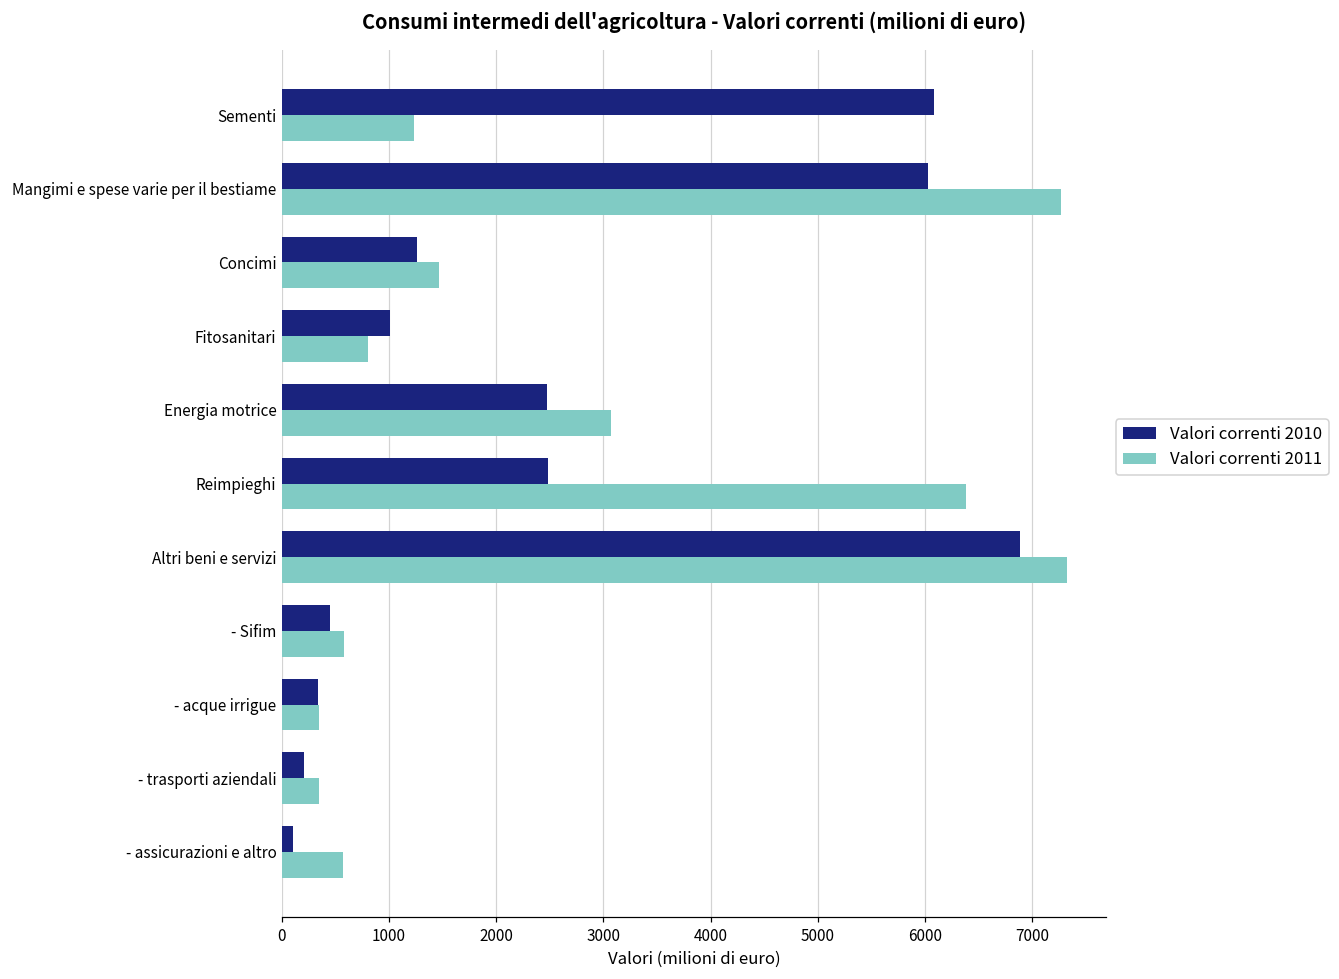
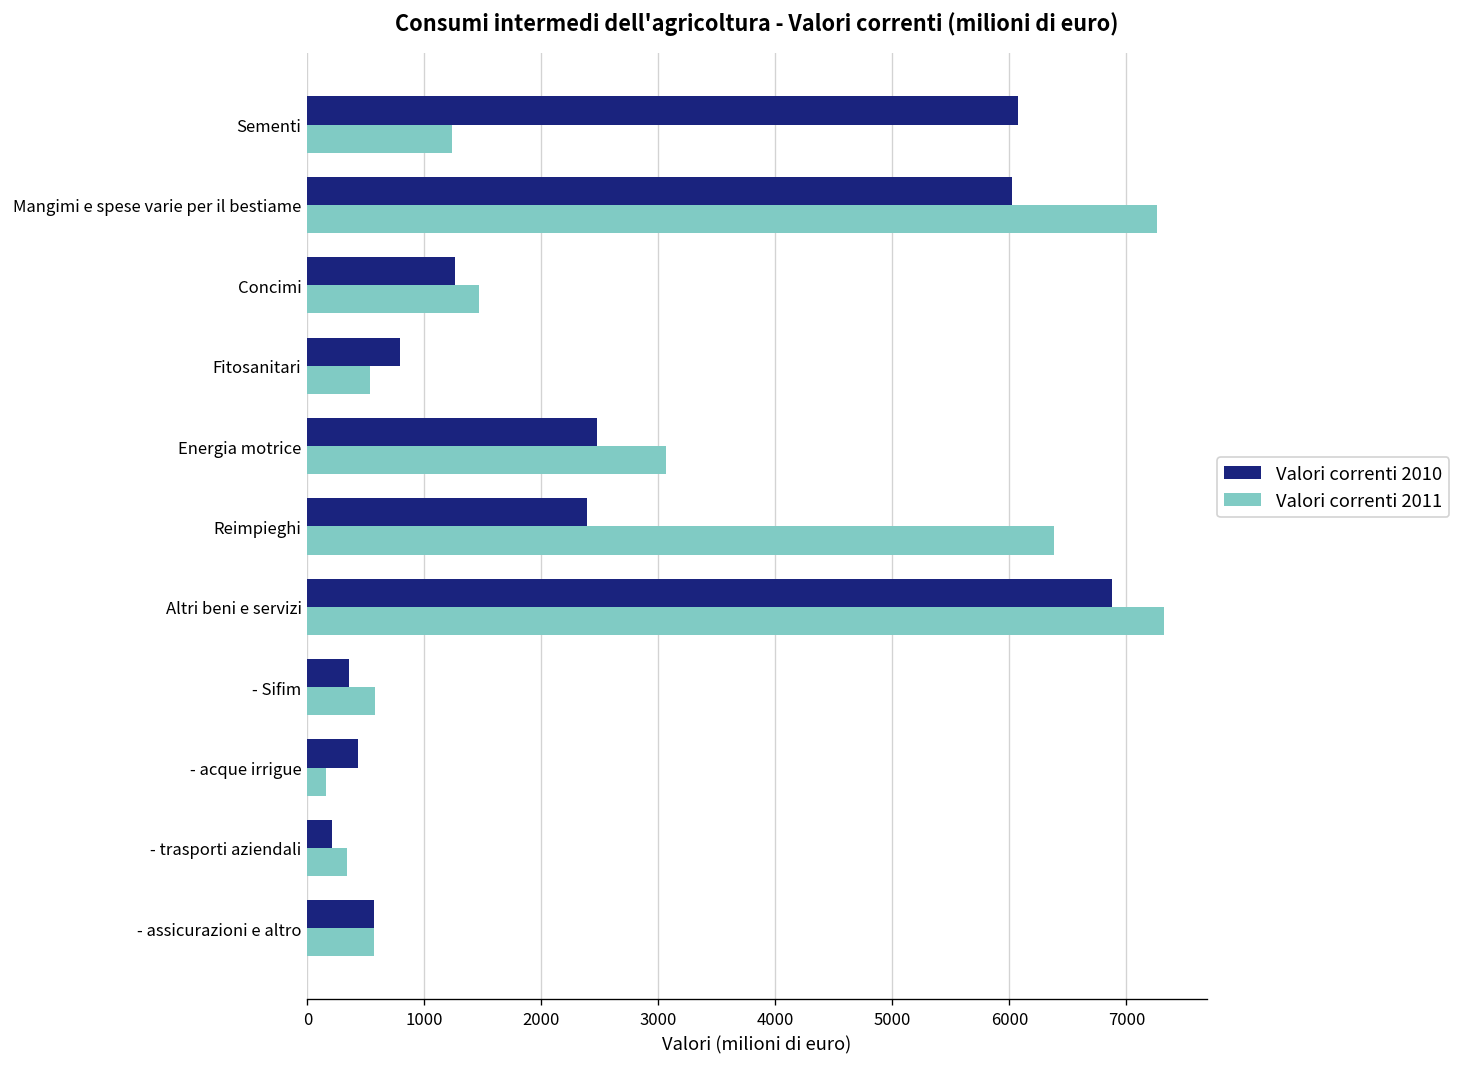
Valori correnti 2010, Fitosanitari: 1000 -> 800
Valori correnti 2011, Fitosanitari: 800 -> 500
Valori correnti 2010, Reimpieghi: 2500 -> 2400
Valori correnti 2010, - Sifim: 500 -> 400
Valori correnti 2010, - acque irrigue: 300 -> 400
Valori correnti 2011, - acque irrigue: 300 -> 200
Valori correnti 2010, - assicurazioni e altro: 100 -> 600
